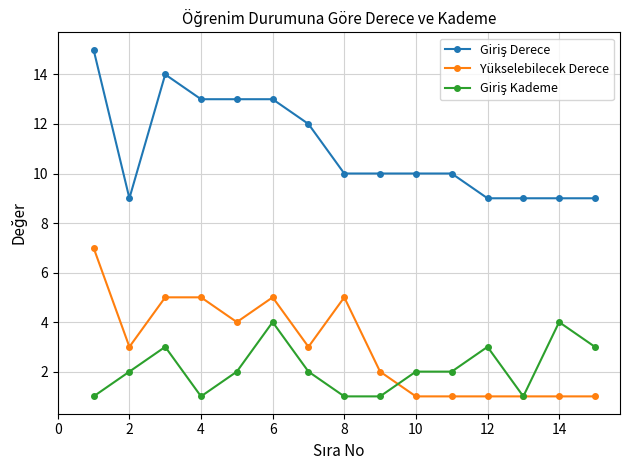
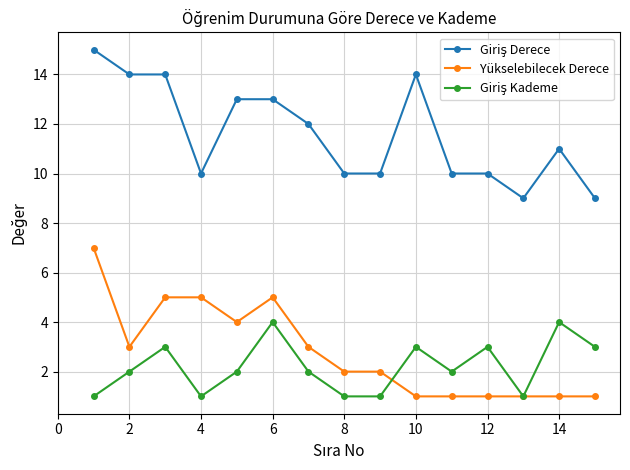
Giriş Derece, 2: 9 -> 14
Giriş Derece, 4: 13 -> 10
Yükselebilecek Derece, 8: 5 -> 2
Giriş Derece, 10: 10 -> 14
Giriş Kademe, 10: 2 -> 3
Giriş Derece, 12: 9 -> 10
Giriş Derece, 14: 9 -> 11
